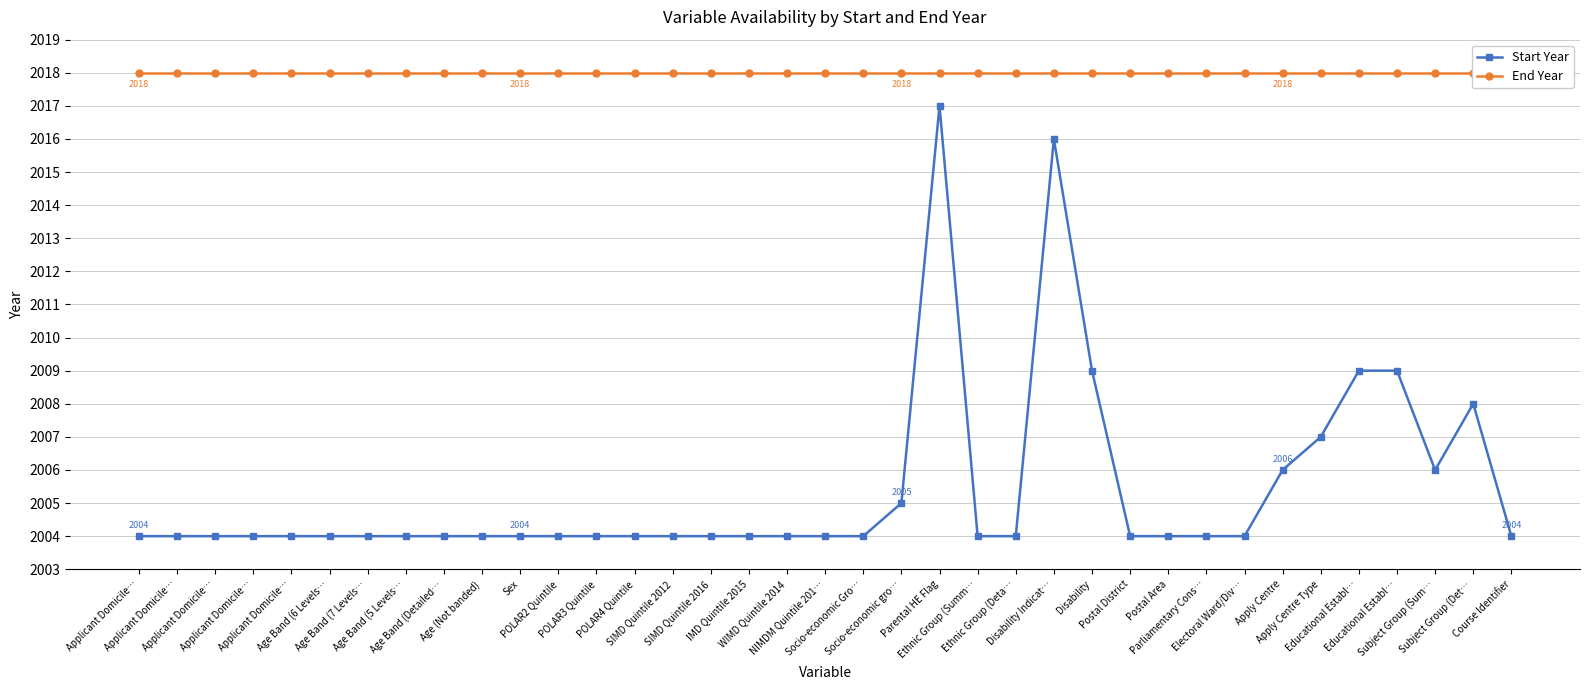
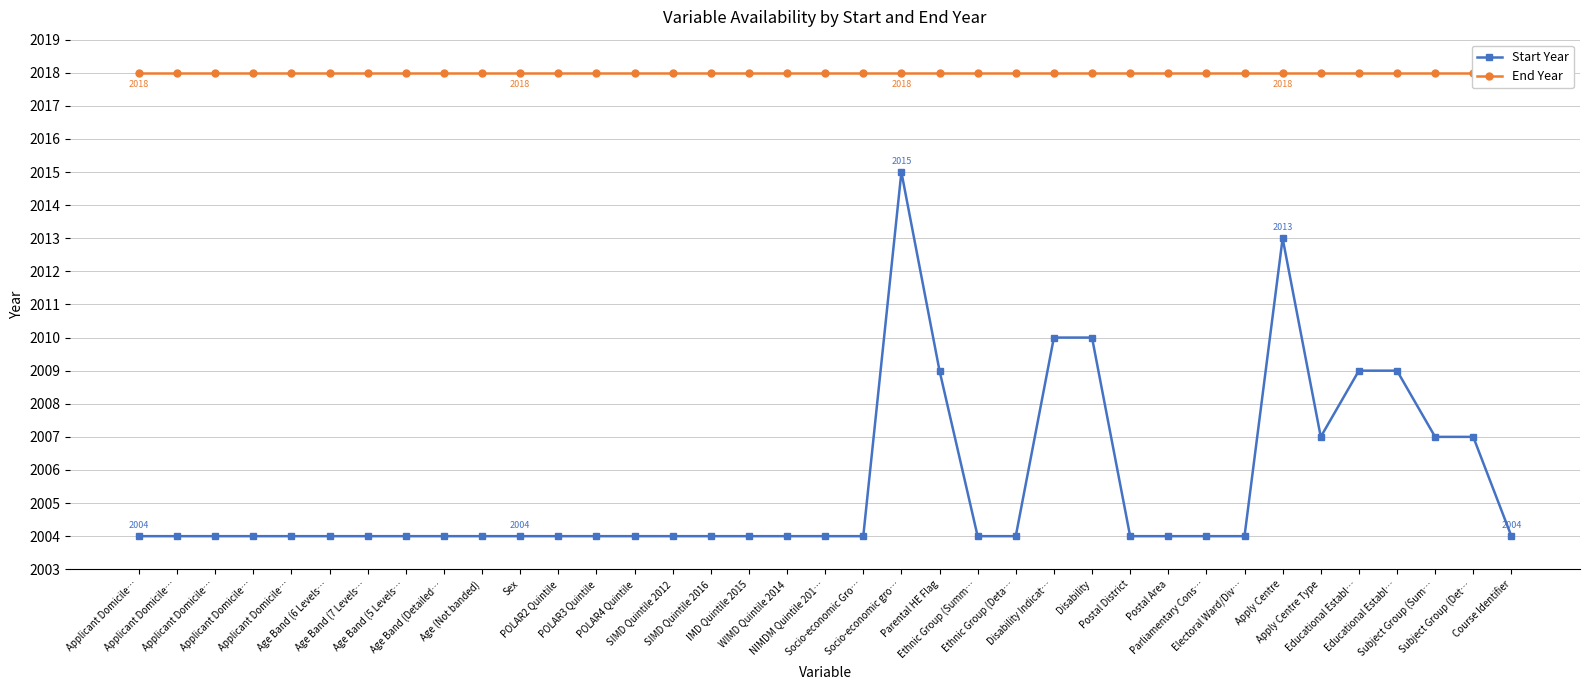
Start Year, Socio-economic gro…: 2005 -> 2015
Start Year, Parental HE Flag: 2017 -> 2009
Start Year, Disability Indicat…: 2016 -> 2010
Start Year, Disability: 2009 -> 2010
Start Year, Apply Centre: 2006 -> 2013
Start Year, Subject Group (Sum…: 2006 -> 2007
Start Year, Subject Group (Det…: 2008 -> 2007
